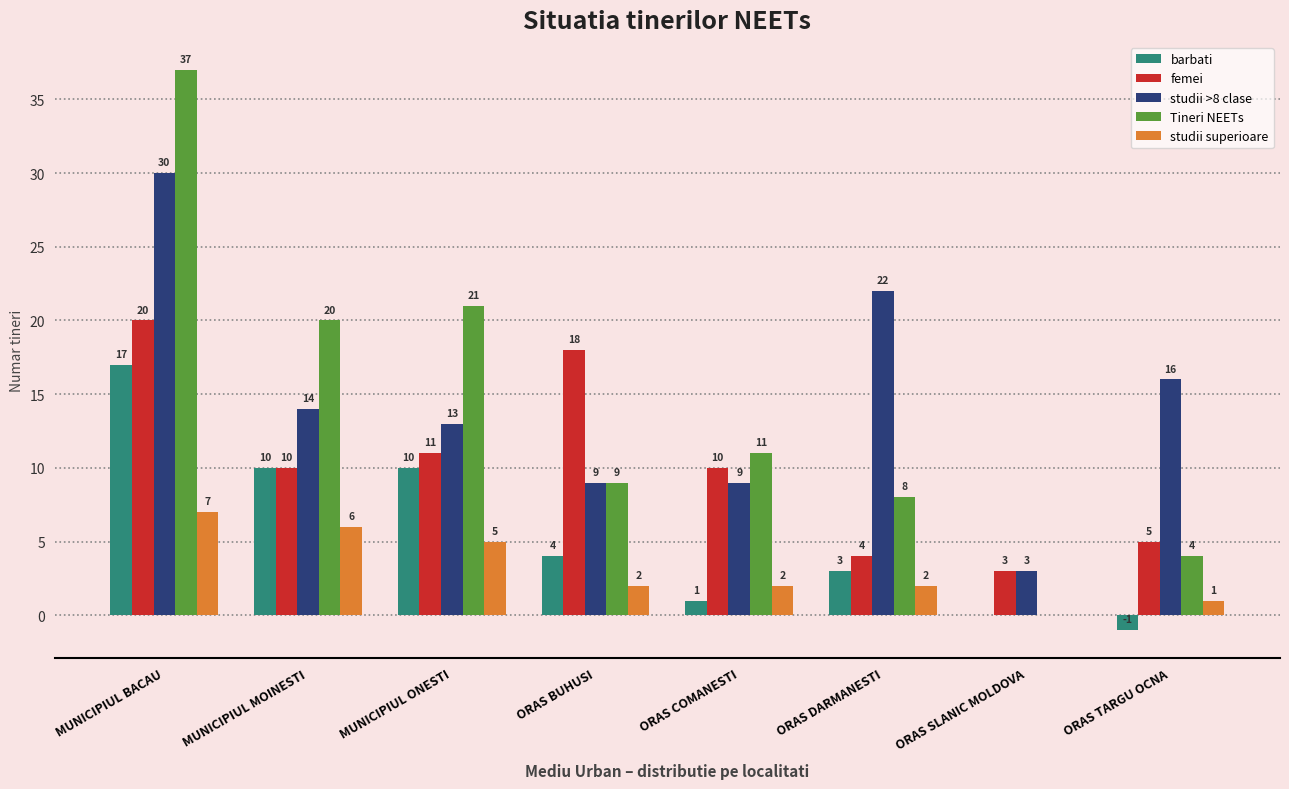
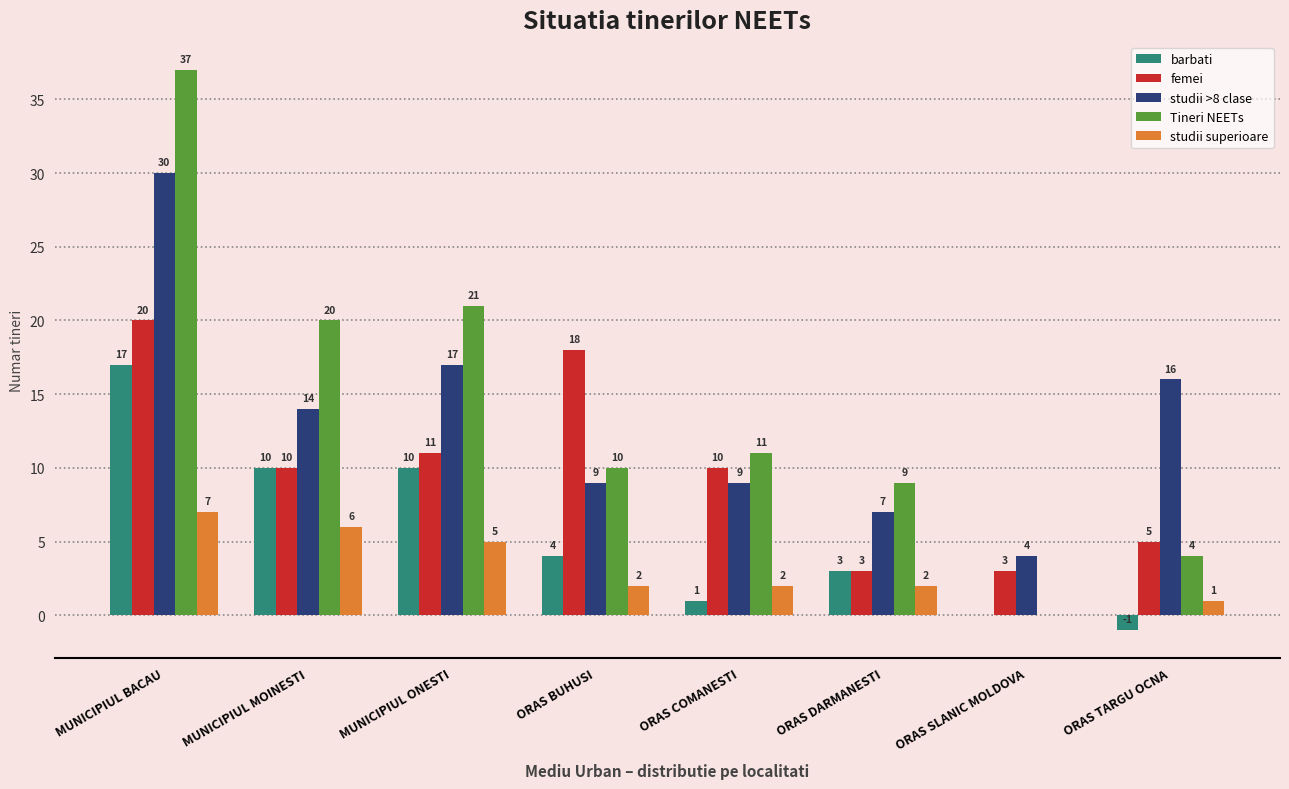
studii >8 clase, MUNICIPIUL ONESTI: 13 -> 17
Tineri NEETs, ORAS BUHUSI: 9 -> 10
femei, ORAS DARMANESTI: 4 -> 3
studii >8 clase, ORAS DARMANESTI: 22 -> 7
Tineri NEETs, ORAS DARMANESTI: 8 -> 9
studii >8 clase, ORAS SLANIC MOLDOVA: 3 -> 4
